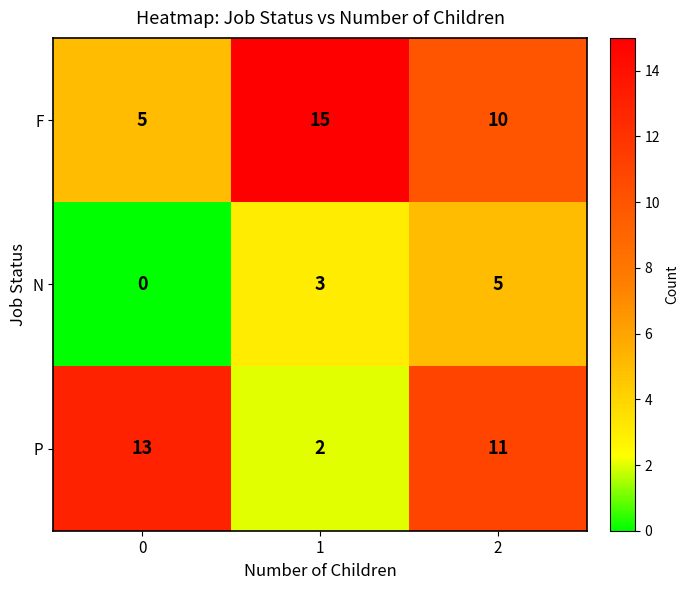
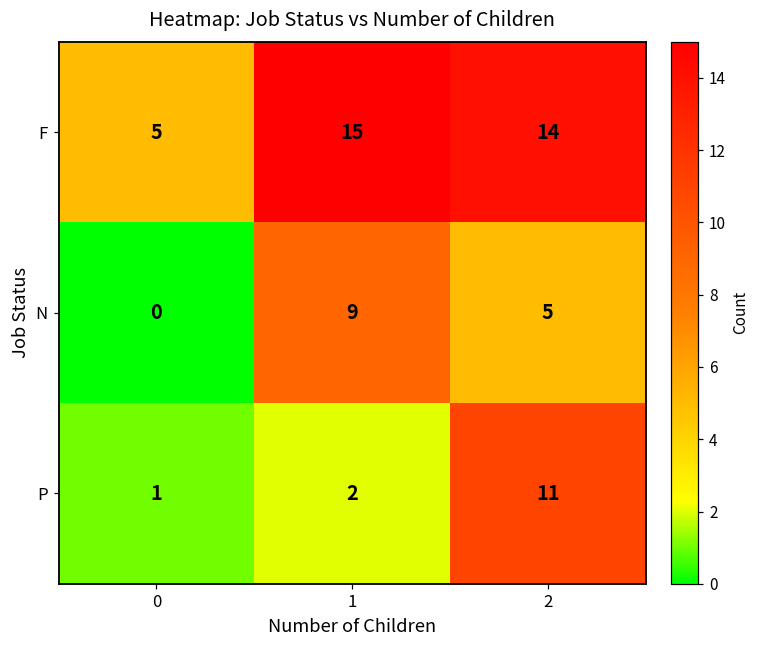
F, 2: 10 -> 14
N, 1: 3 -> 9
P, 0: 13 -> 1
